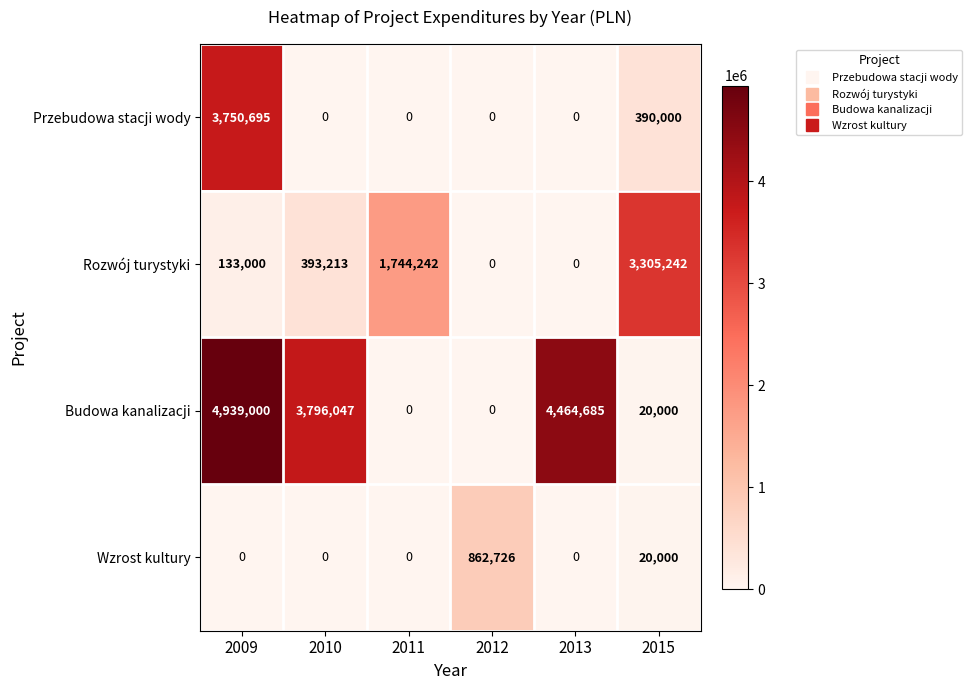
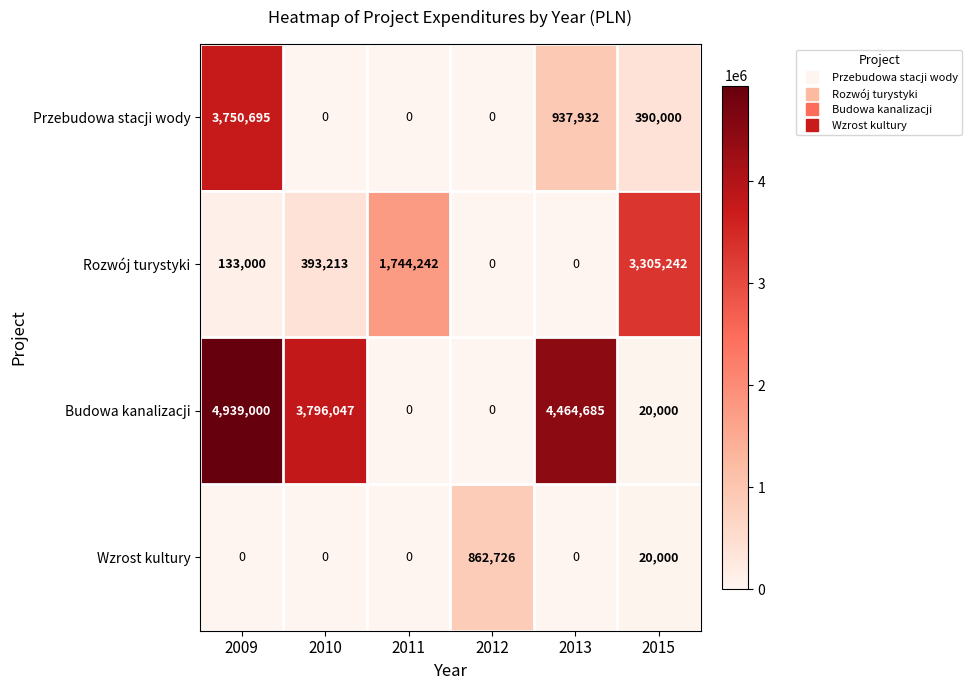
Przebudowa stacji wody, 2013: 0 -> 937,932
